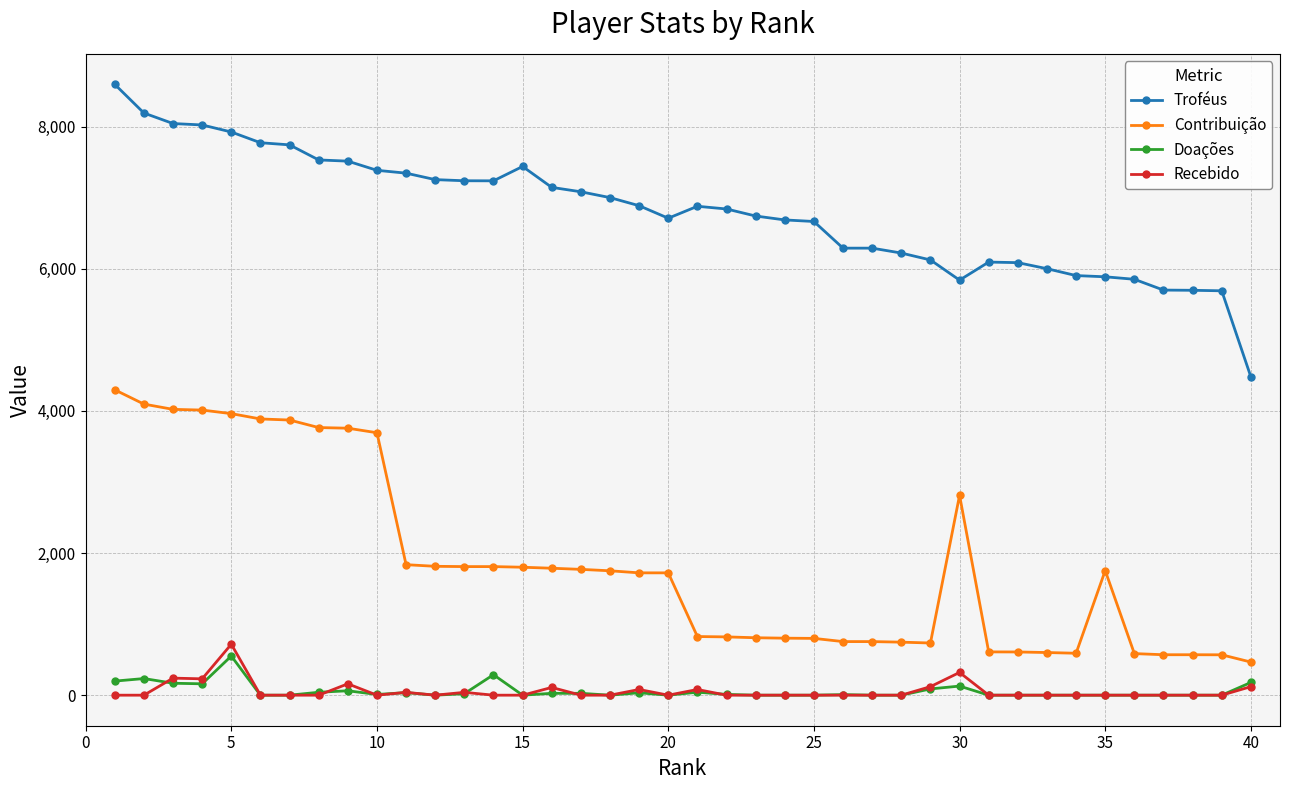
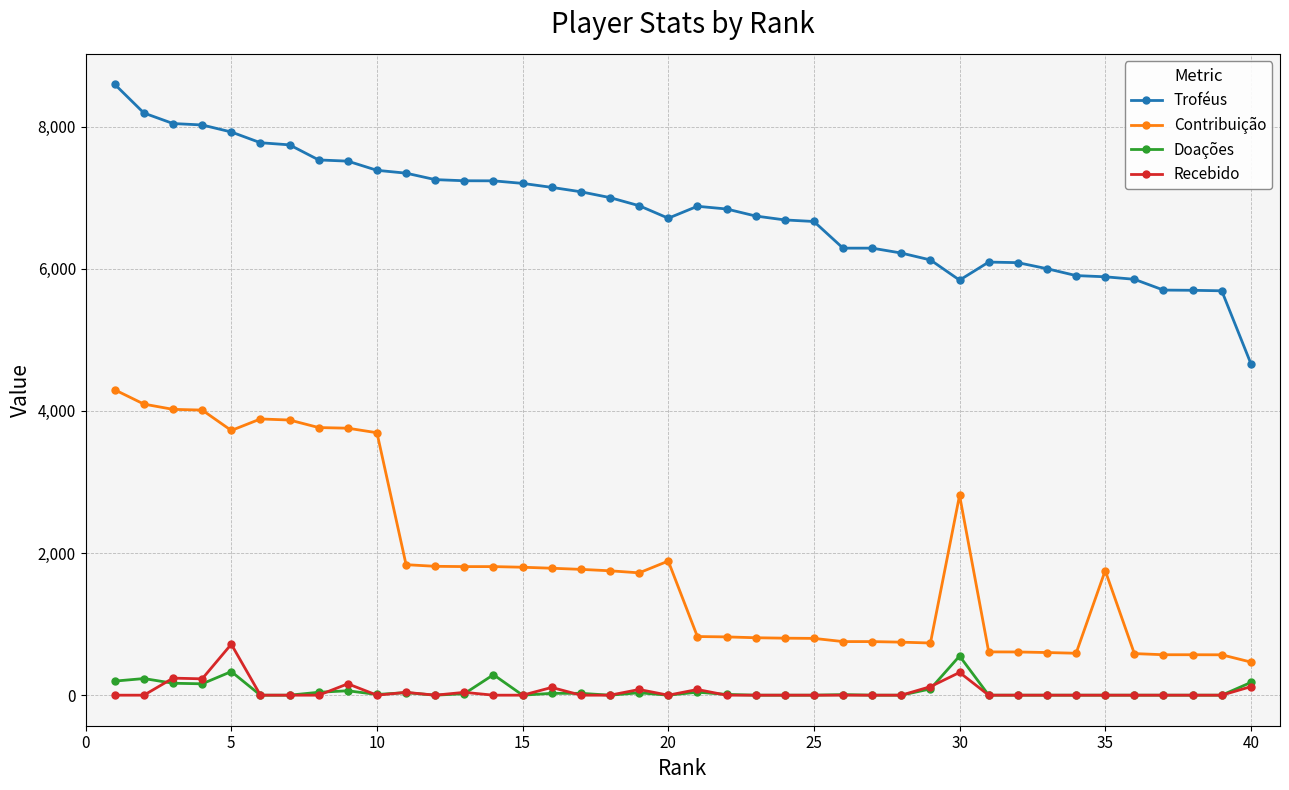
Contribuição, 5: 4,000 -> 3,700
Doações, 5: 600 -> 300
Troféus, 15: 7,400 -> 7,200
Contribuição, 20: 1,700 -> 1,900
Doações, 30: 100 -> 600
Troféus, 40: 4,500 -> 4,700
